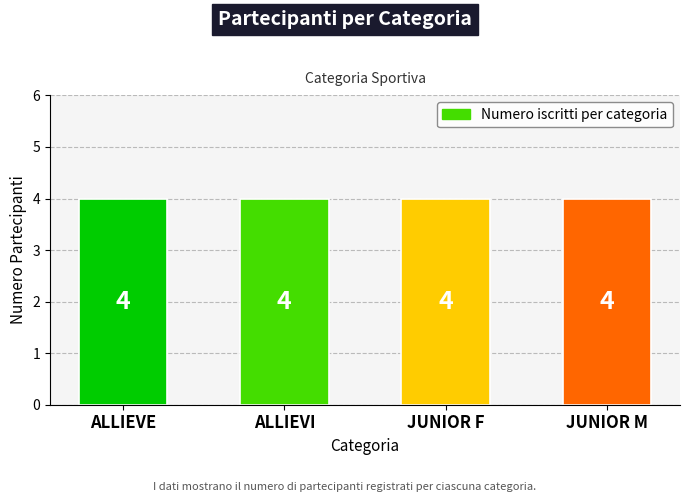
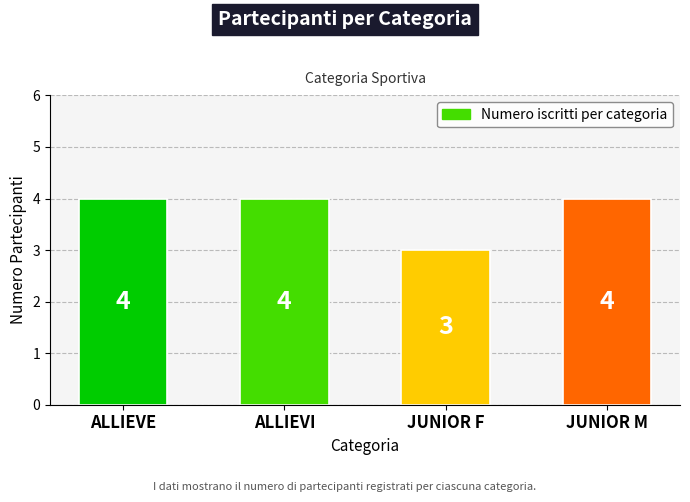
JUNIOR F: 4 -> 3
